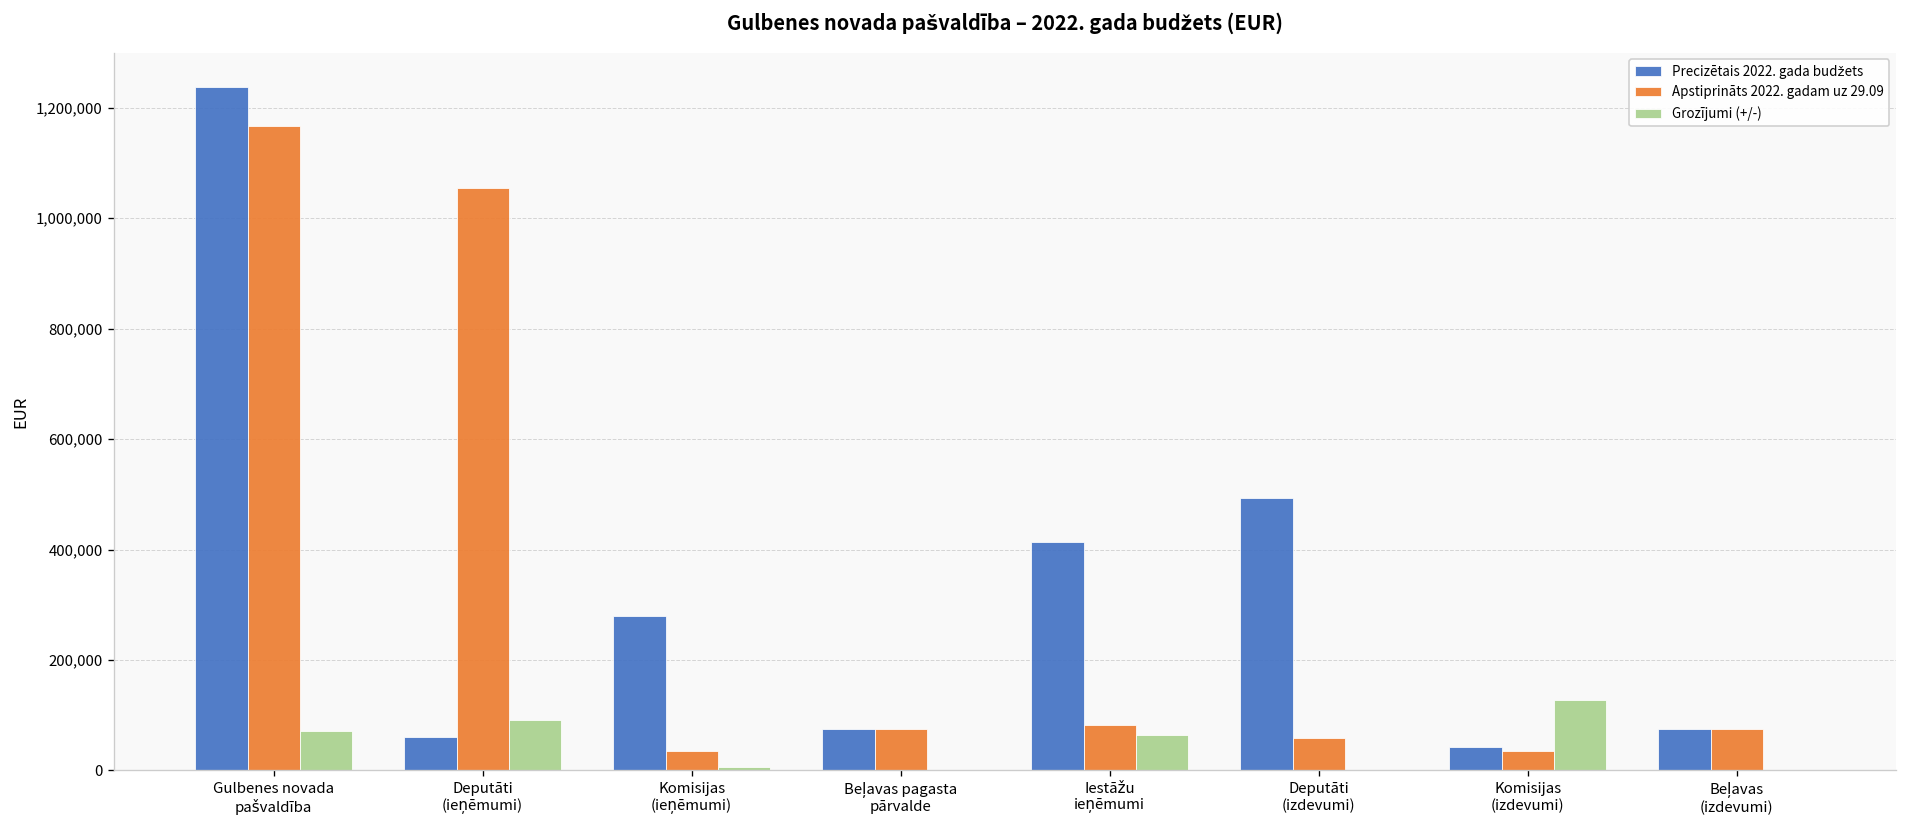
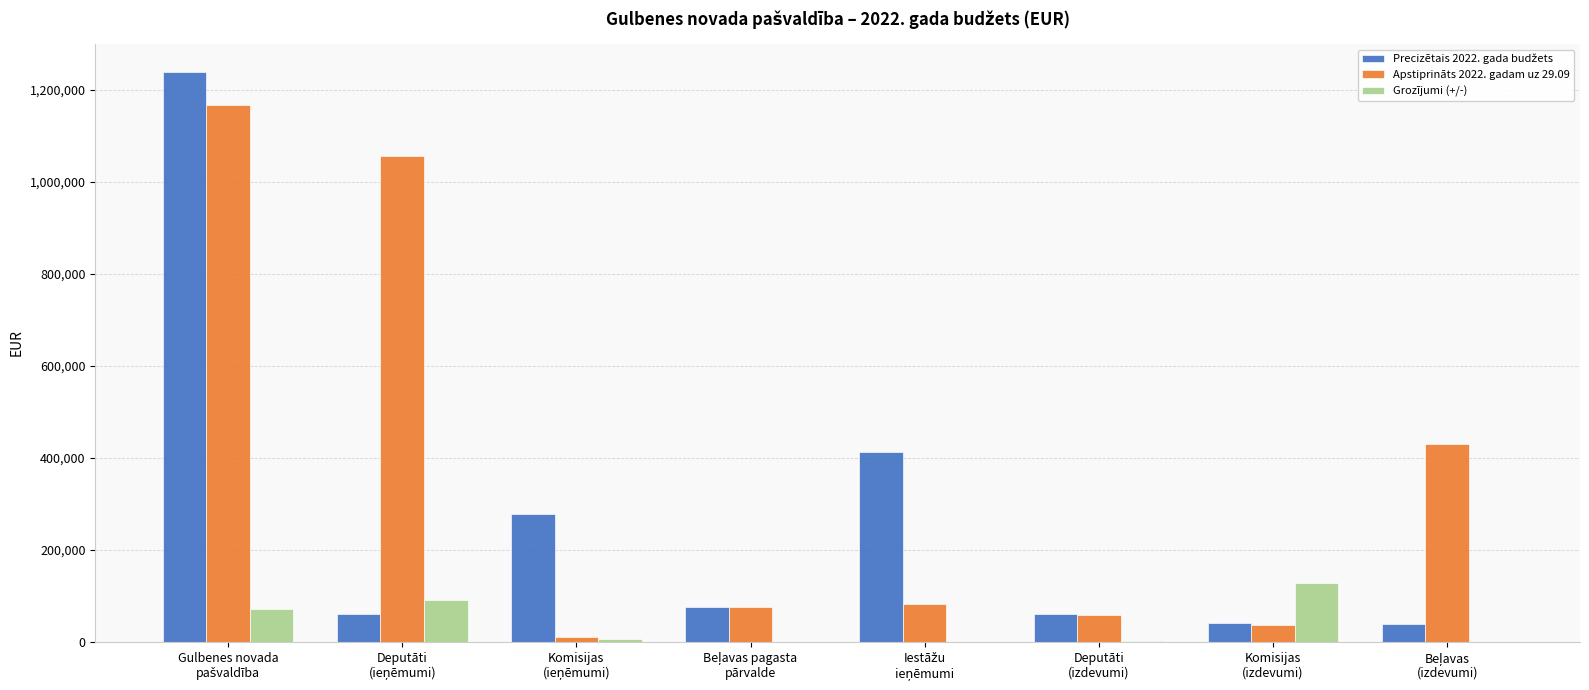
Apstiprināts 2022. gadam uz 29.09, Komisijas (ieņēmumi): 40,000 -> 10,000
Grozījumi (+/-), Iestāžu ieņēmumi: 60,000 -> 0
Precizētais 2022. gada budžets, Deputāti (izdevumi): 490,000 -> 60,000
Precizētais 2022. gada budžets, Beļavas (izdevumi): 80,000 -> 40,000
Apstiprināts 2022. gadam uz 29.09, Beļavas (izdevumi): 80,000 -> 430,000
